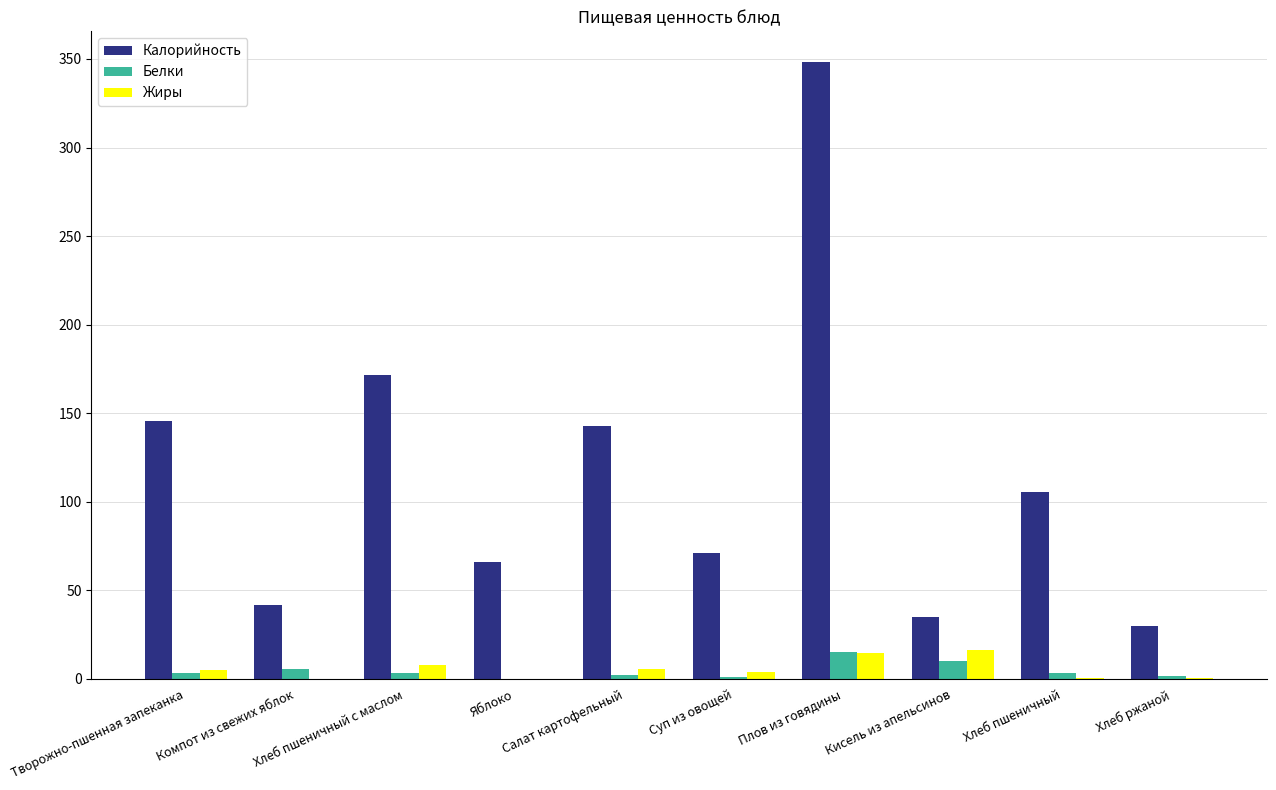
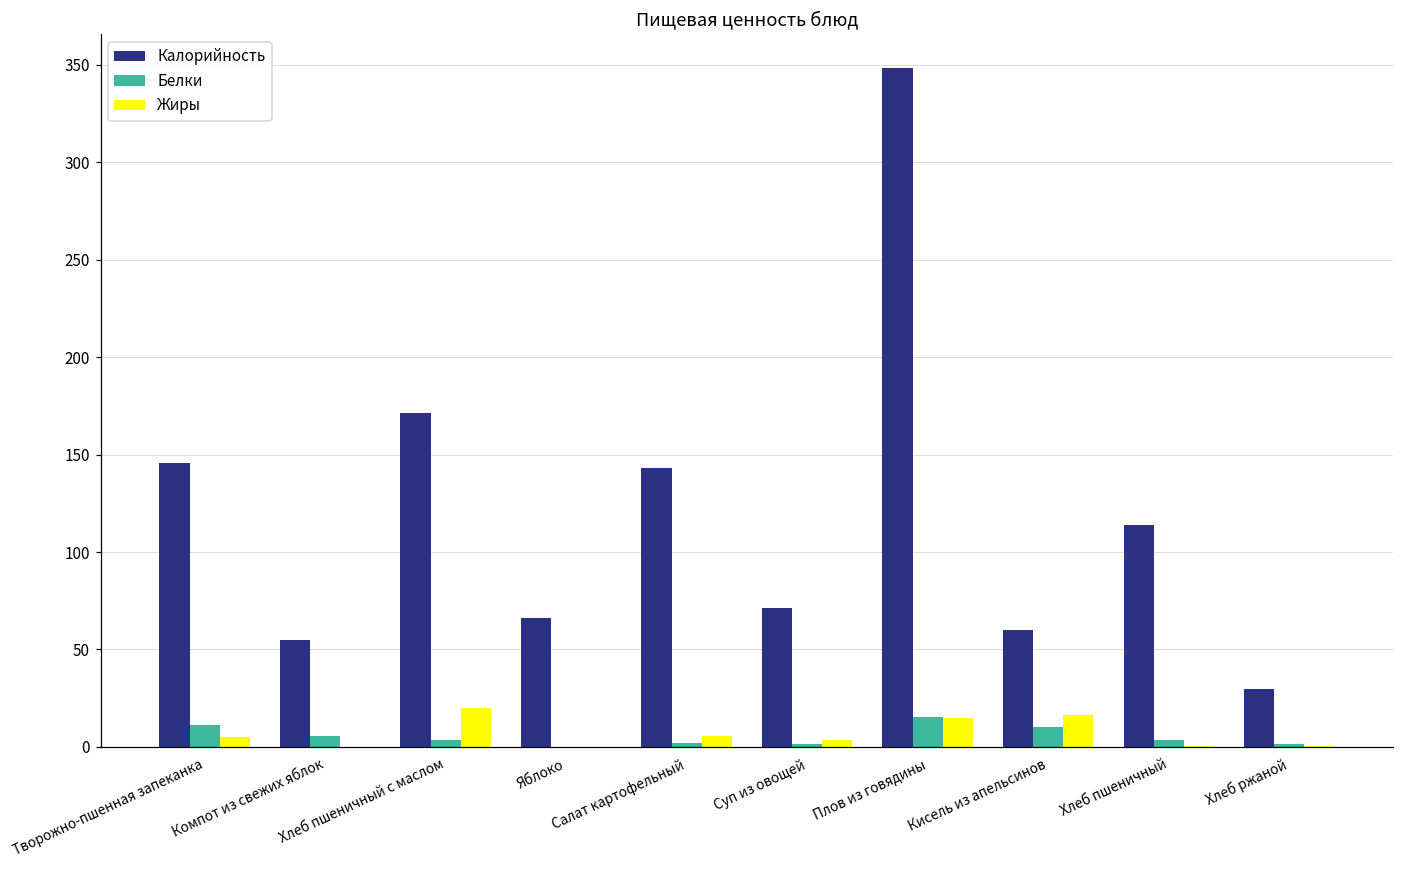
Белки, Творожно-пшенная запеканка: 4 -> 11
Калорийность, Компот из свежих яблок: 42 -> 55
Жиры, Хлеб пшеничный с маслом: 8 -> 20
Калорийность, Кисель из апельсинов: 35 -> 60
Калорийность, Хлеб пшеничный: 106 -> 114
